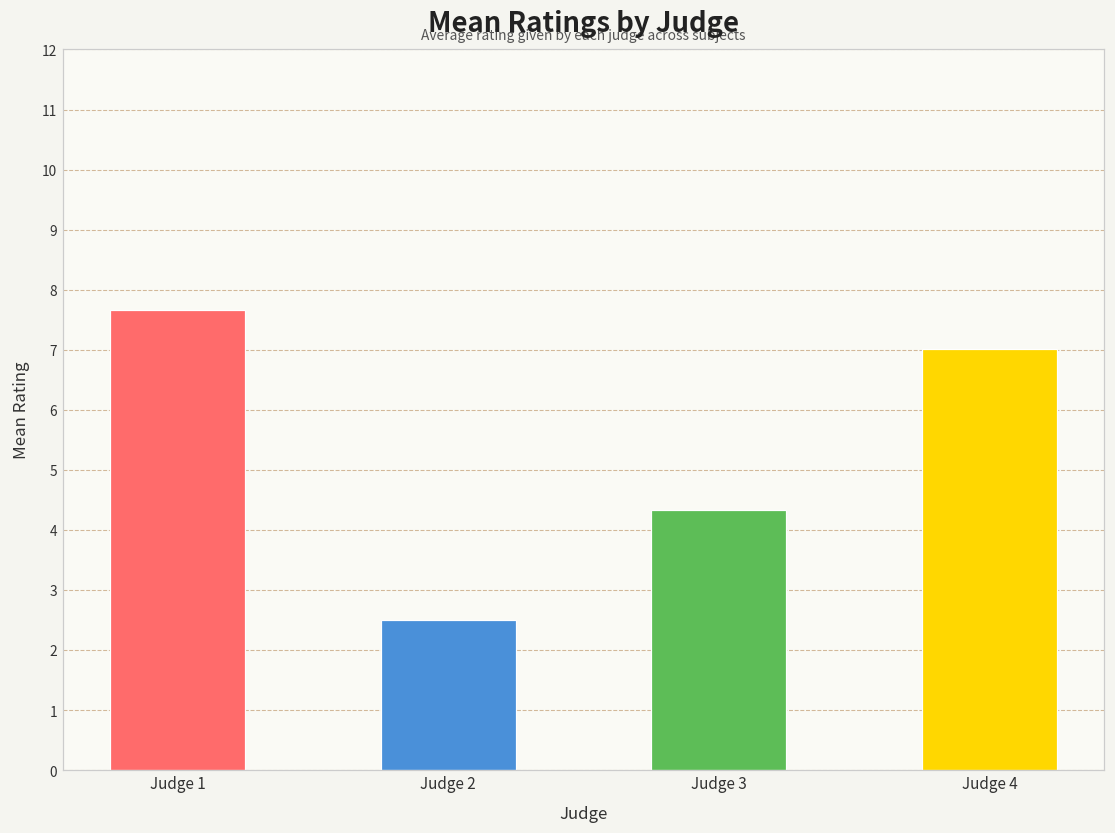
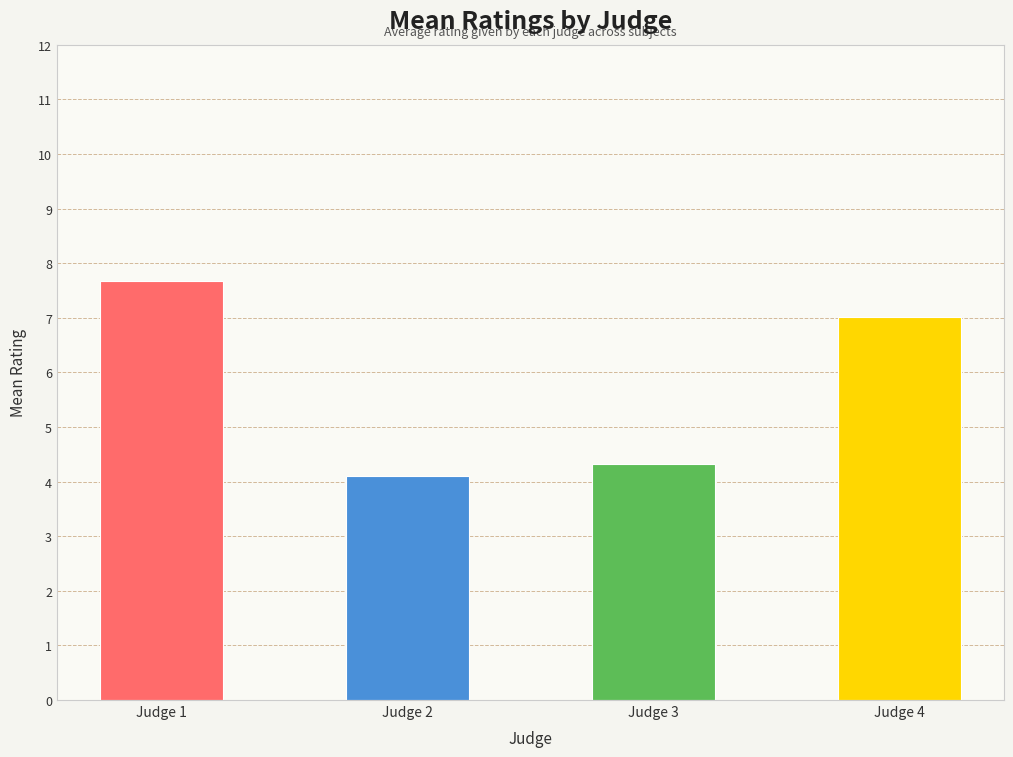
Judge 2: 2.5 -> 4.1
